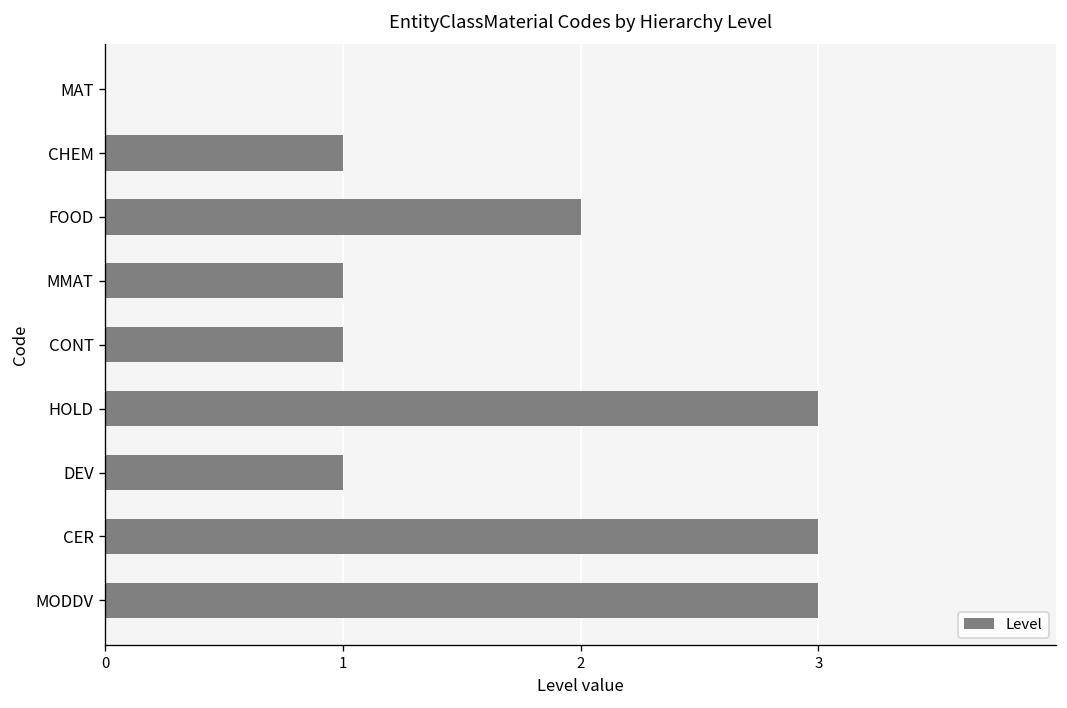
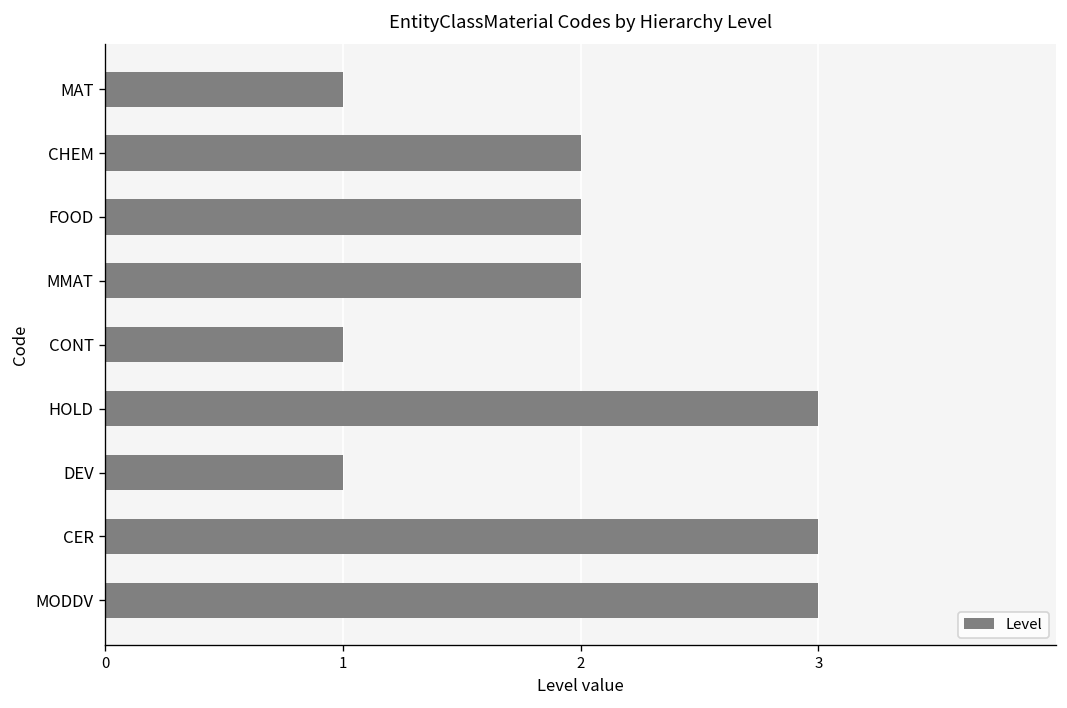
MAT: 0 -> 1
CHEM: 1 -> 2
MMAT: 1 -> 2
